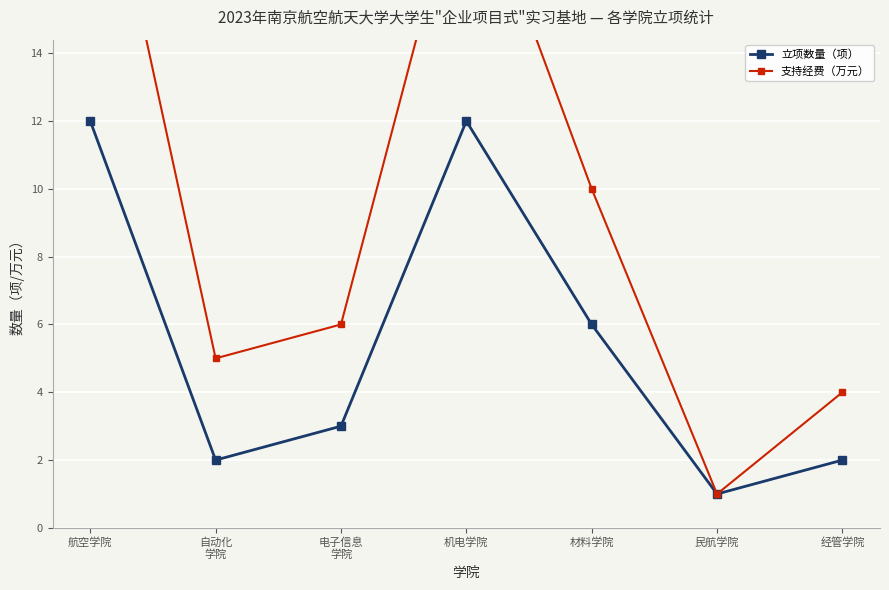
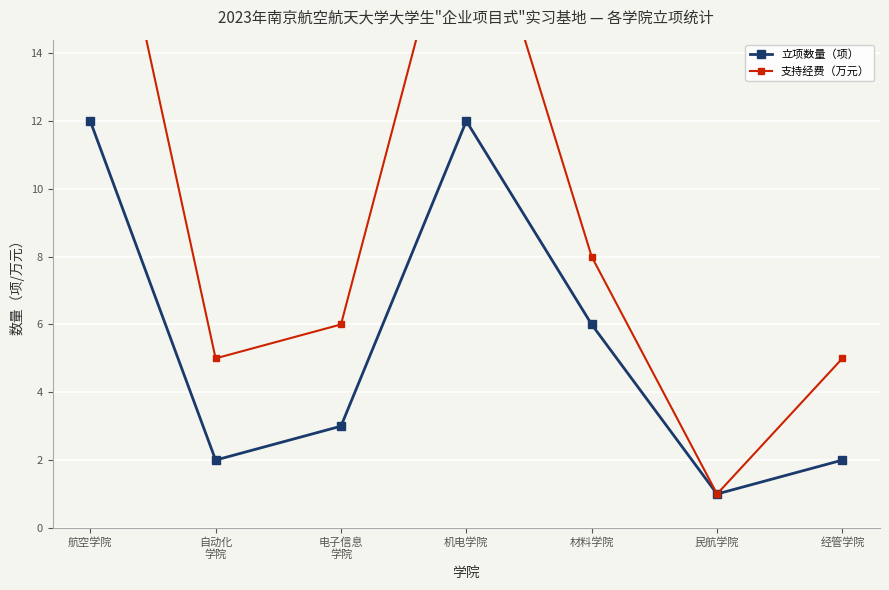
支持经费（万元）, 材料学院: 10 -> 8
支持经费（万元）, 经管学院: 4 -> 5
